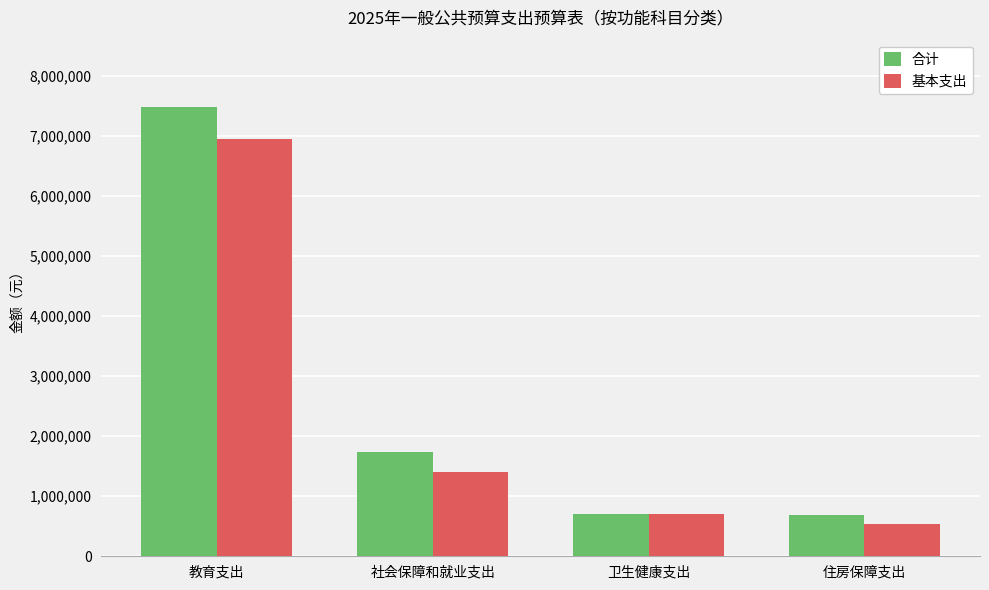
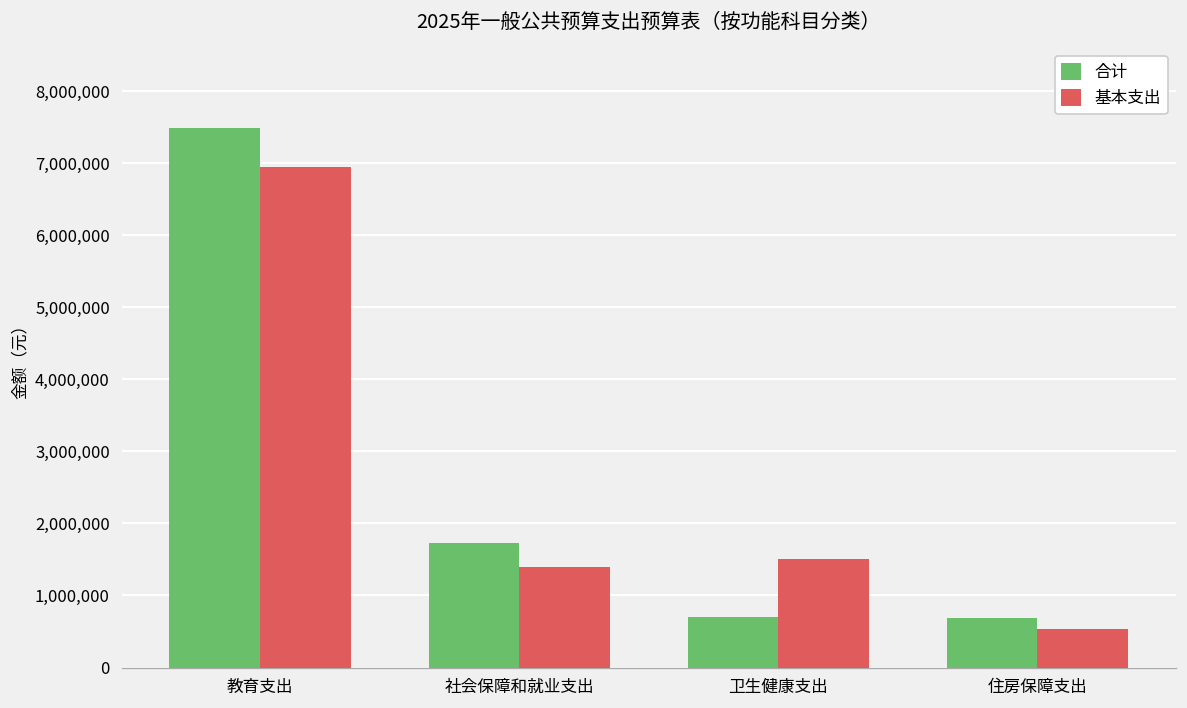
基本支出, 卫生健康支出: 700,000 -> 1,500,000
